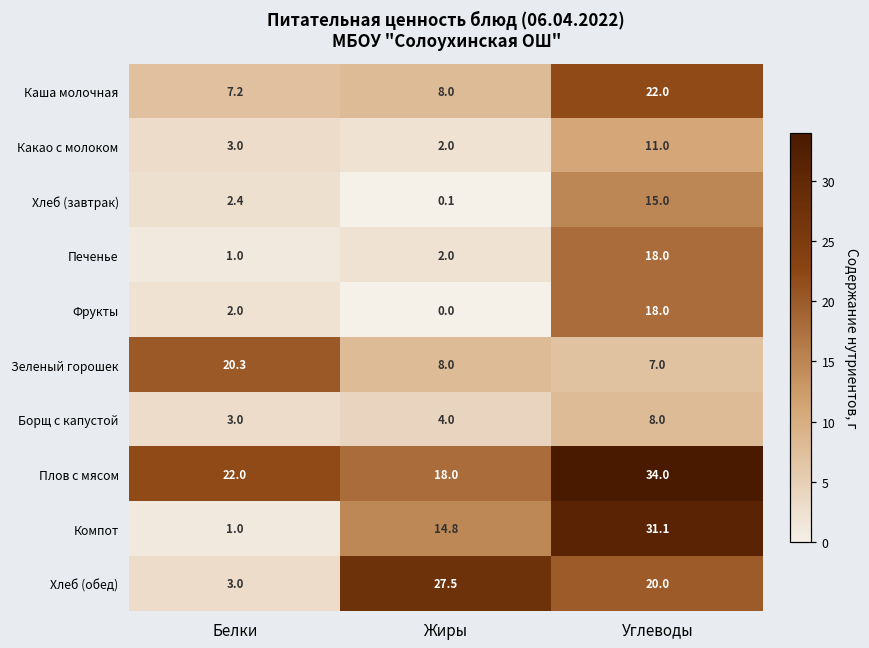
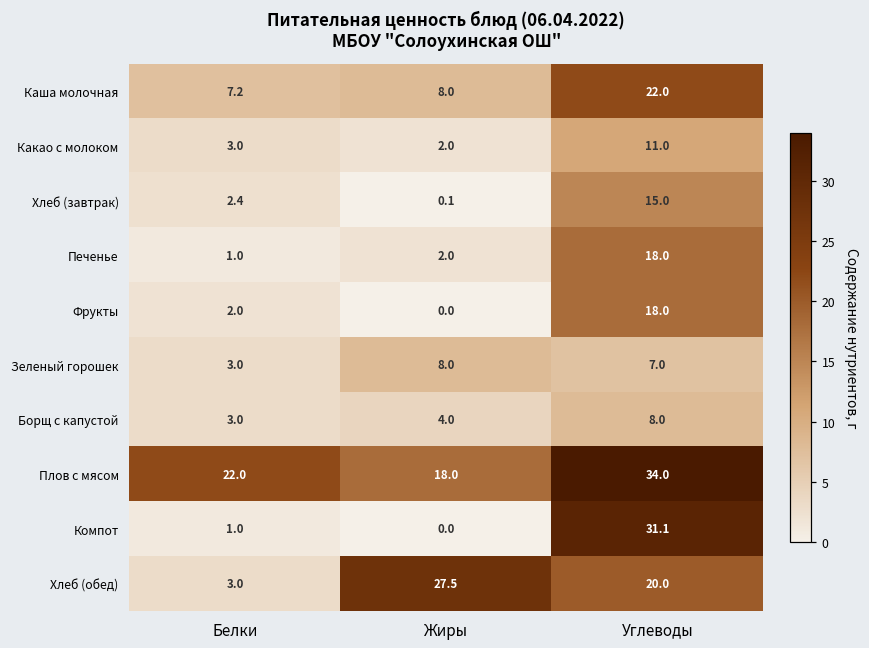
Зеленый горошек, Белки: 20.3 -> 3.0
Компот, Жиры: 14.8 -> 0.0
